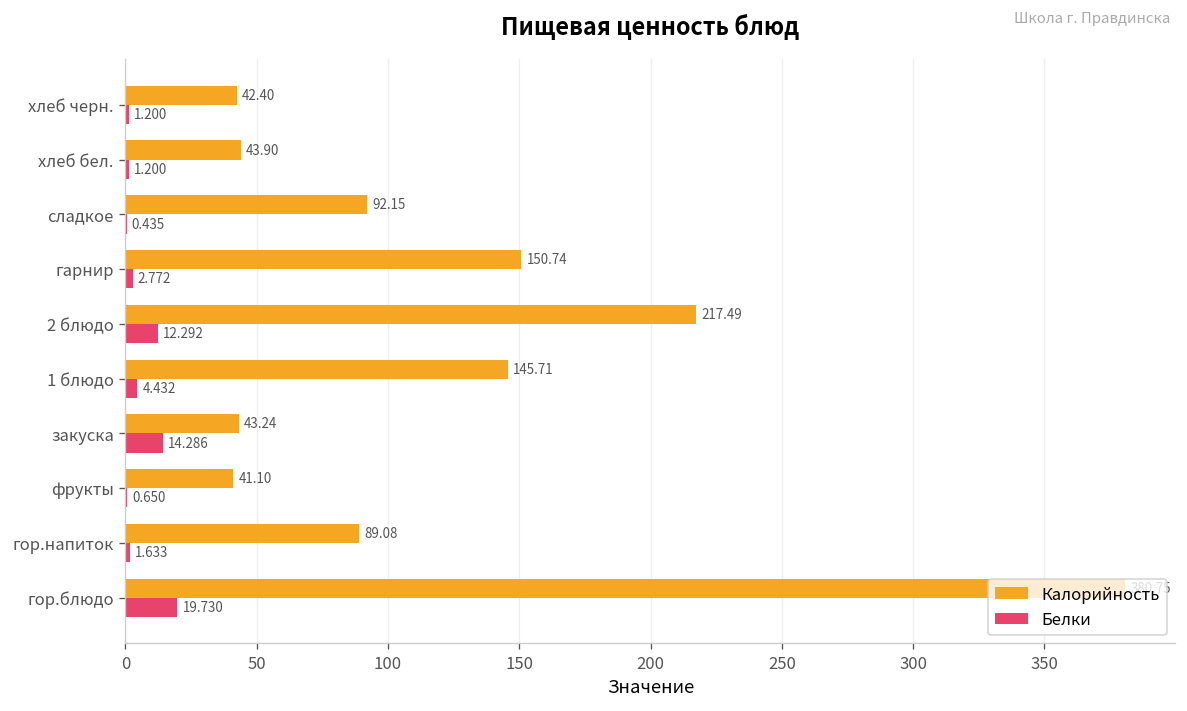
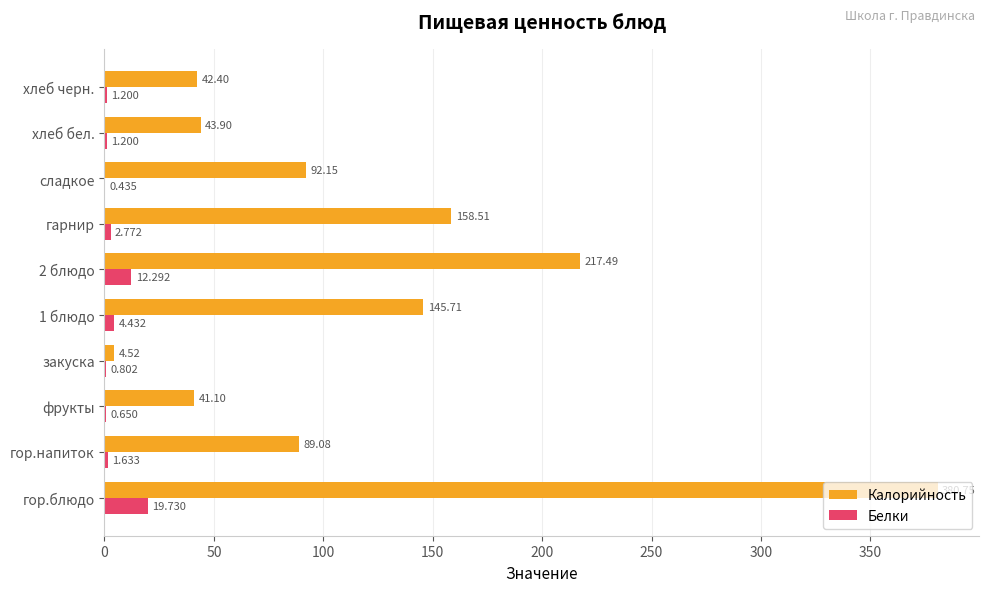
Калорийность, гарнир: 150.74 -> 158.51
Калорийность, закуска: 43.24 -> 4.52
Белки, закуска: 14.286 -> 0.802
